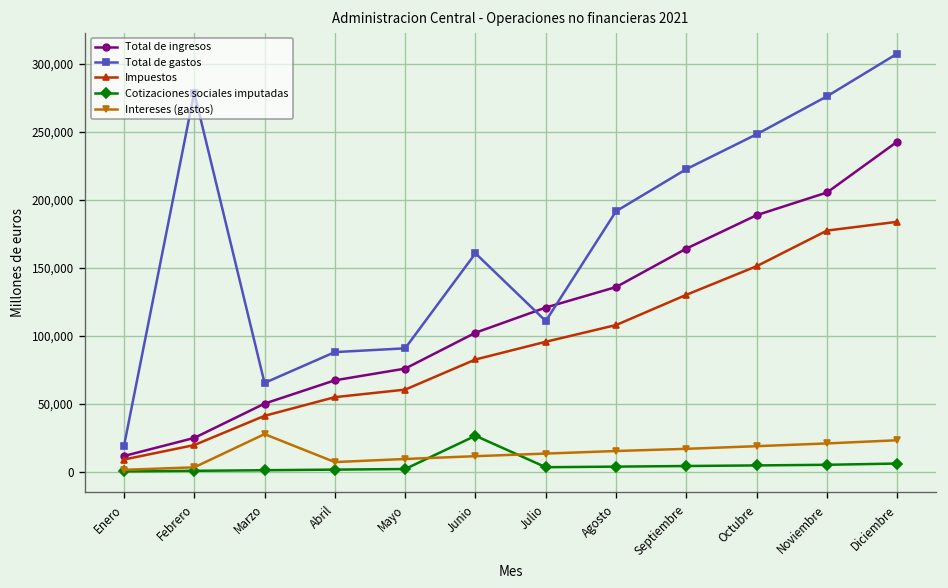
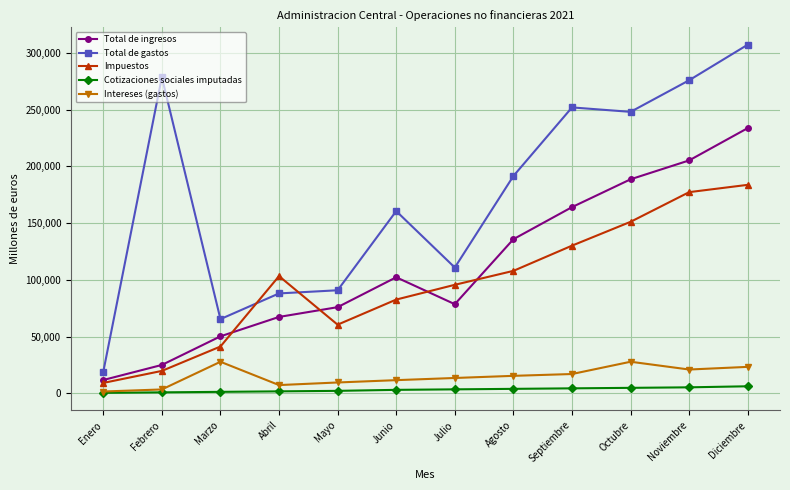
Impuestos, Abril: 55,000 -> 103,000
Cotizaciones sociales imputadas, Junio: 27,000 -> 3,000
Total de ingresos, Julio: 121,000 -> 79,000
Total de gastos, Septiembre: 223,000 -> 252,000
Intereses (gastos), Octubre: 19,000 -> 28,000
Total de ingresos, Diciembre: 243,000 -> 234,000
